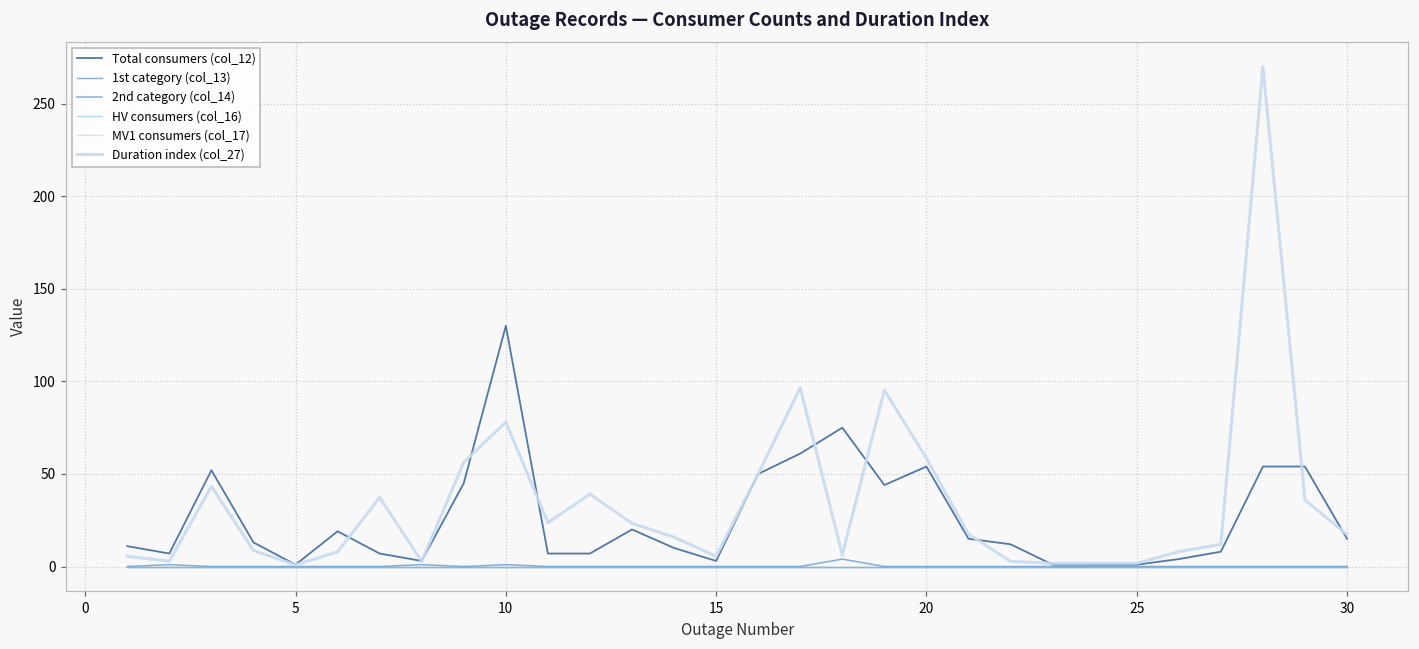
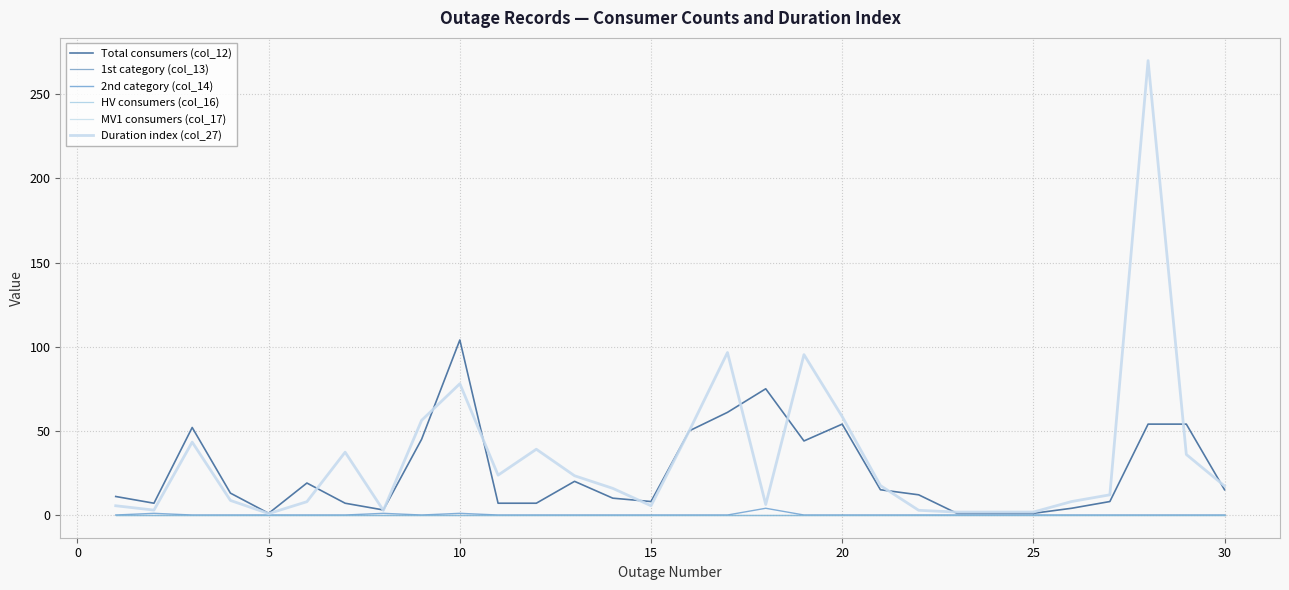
Total consumers (col_12), 10: 130 -> 104
Total consumers (col_12), 15: 3 -> 8
